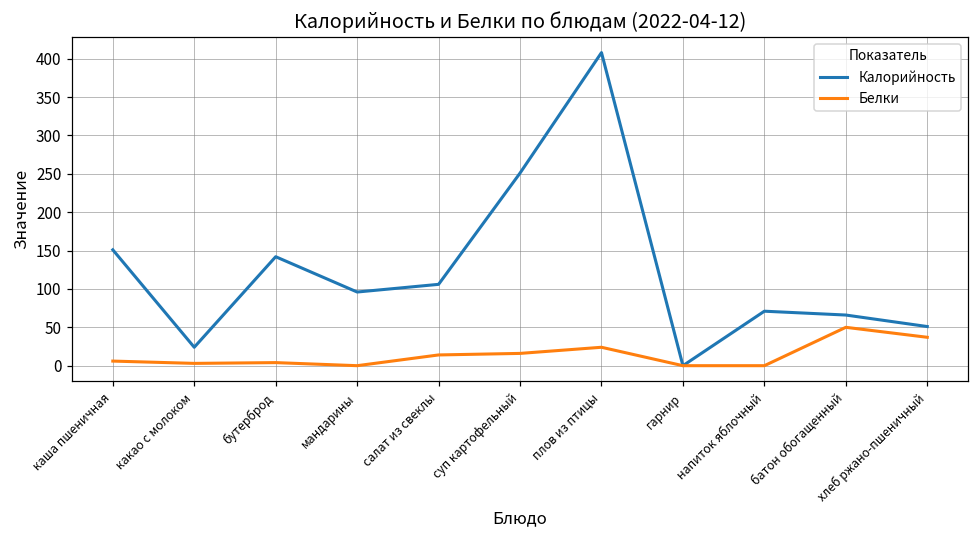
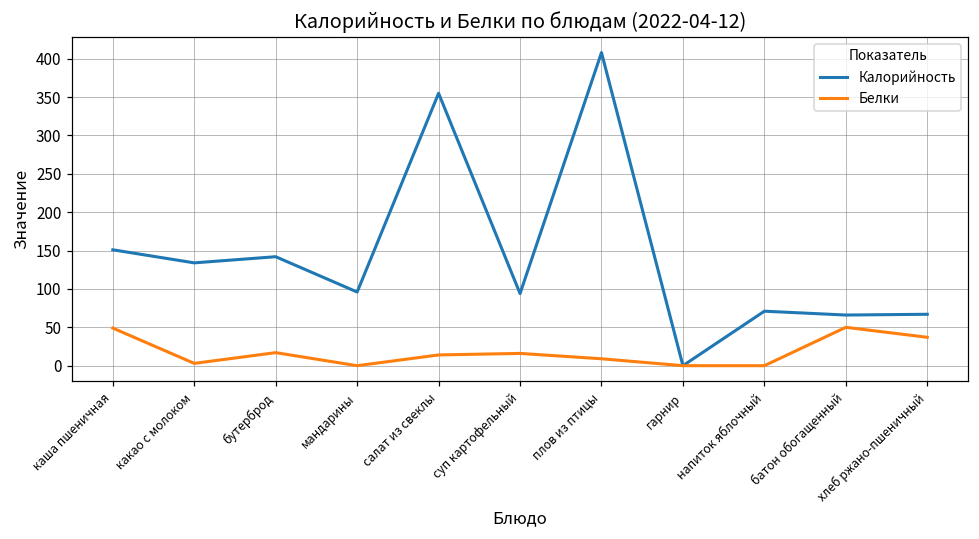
Белки, каша пшеничная: 10 -> 50
Калорийность, какао с молоком: 20 -> 130
Белки, бутерброд: 0 -> 20
Калорийность, салат из свеклы: 110 -> 360
Калорийность, суп картофельный: 250 -> 90
Белки, плов из птицы: 20 -> 10
Калорийность, хлеб ржано-пшеничный: 50 -> 70
